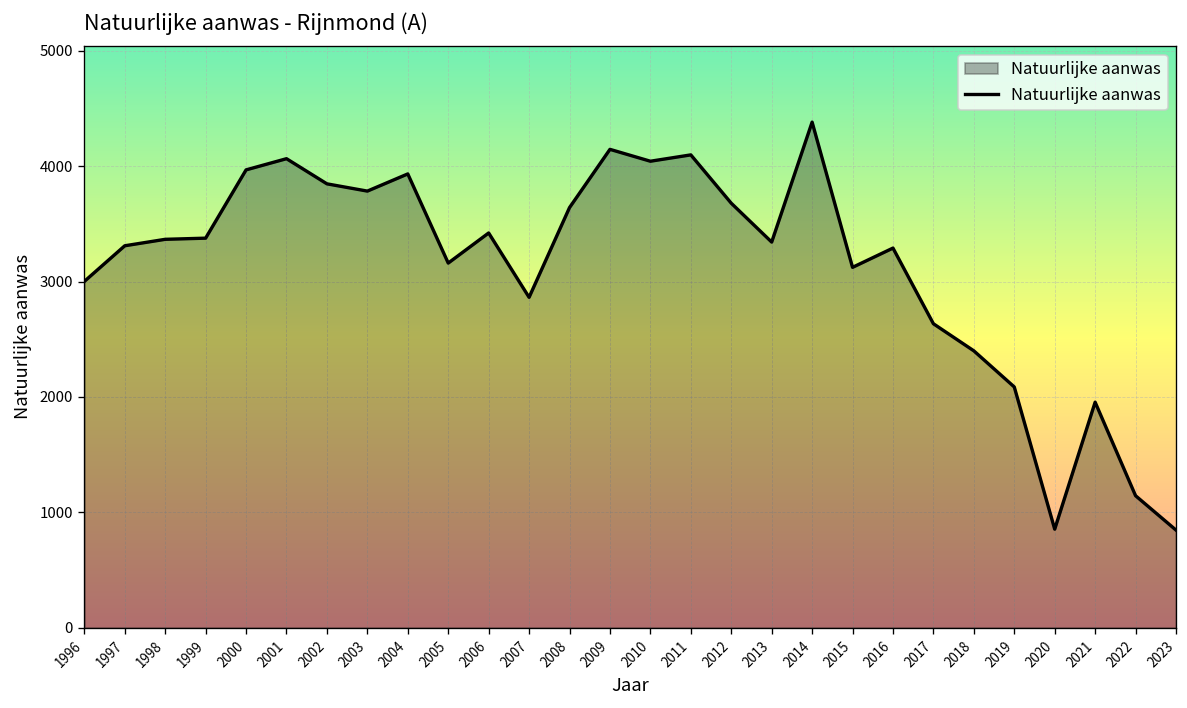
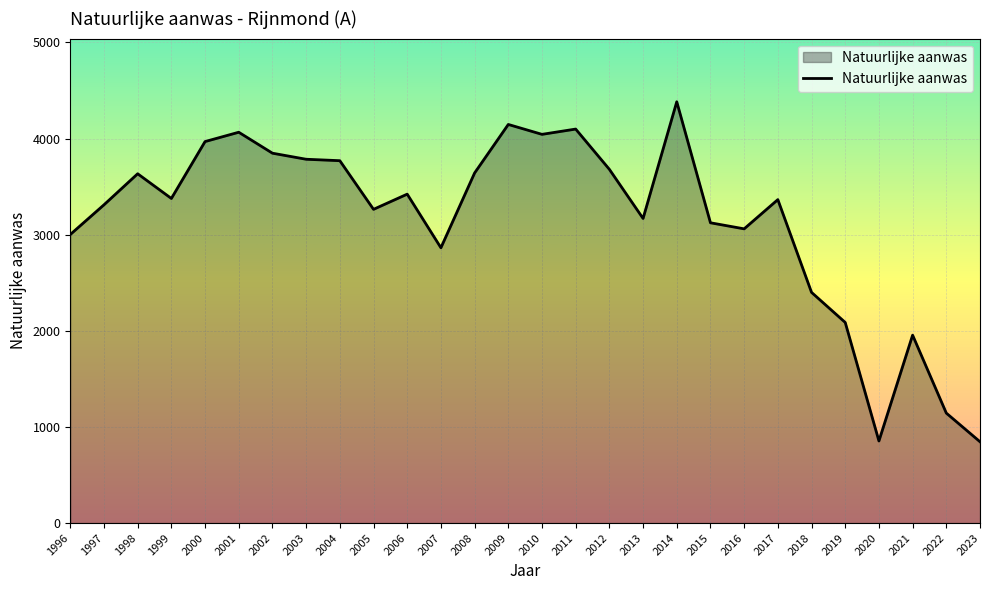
1998: 3400 -> 3600
2004: 3900 -> 3800
2005: 3200 -> 3300
2013: 3300 -> 3200
2016: 3300 -> 3100
2017: 2600 -> 3400
